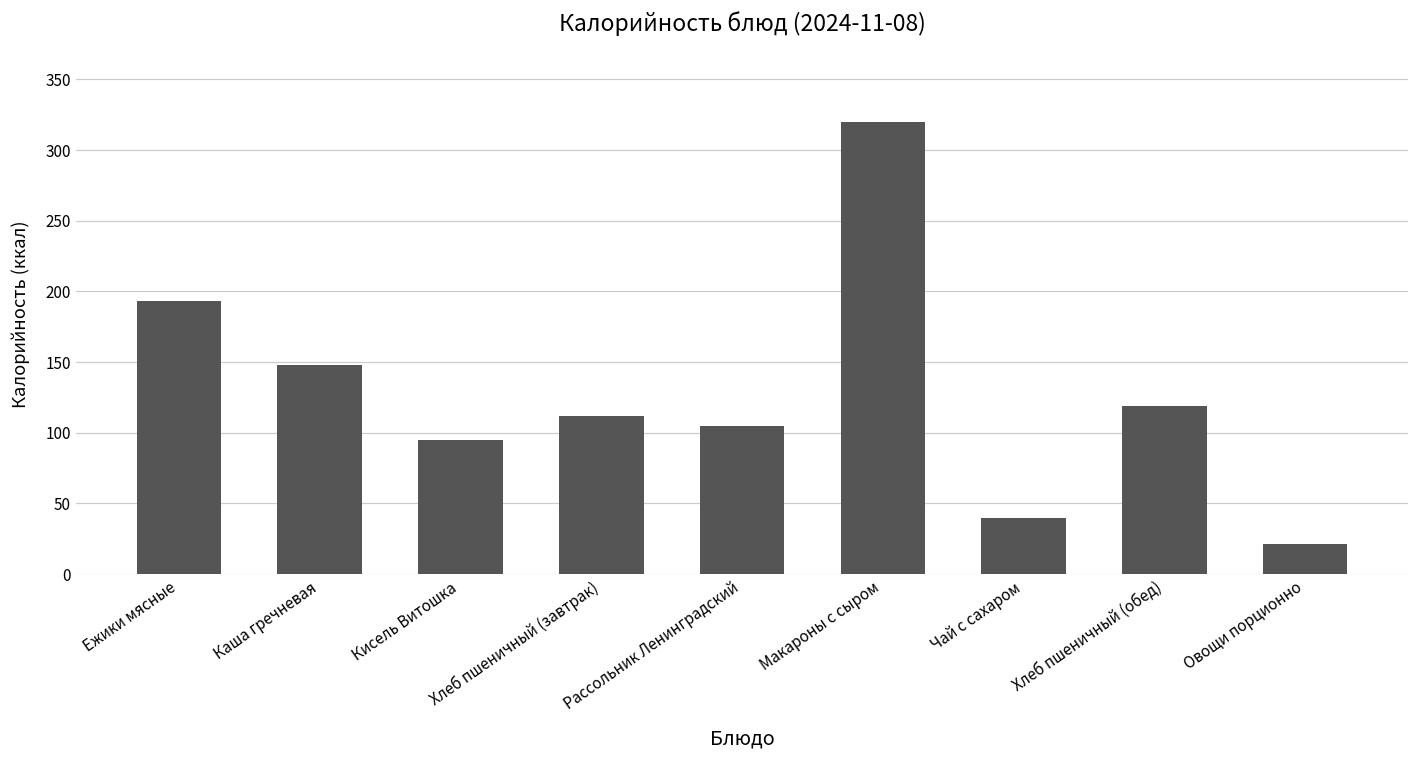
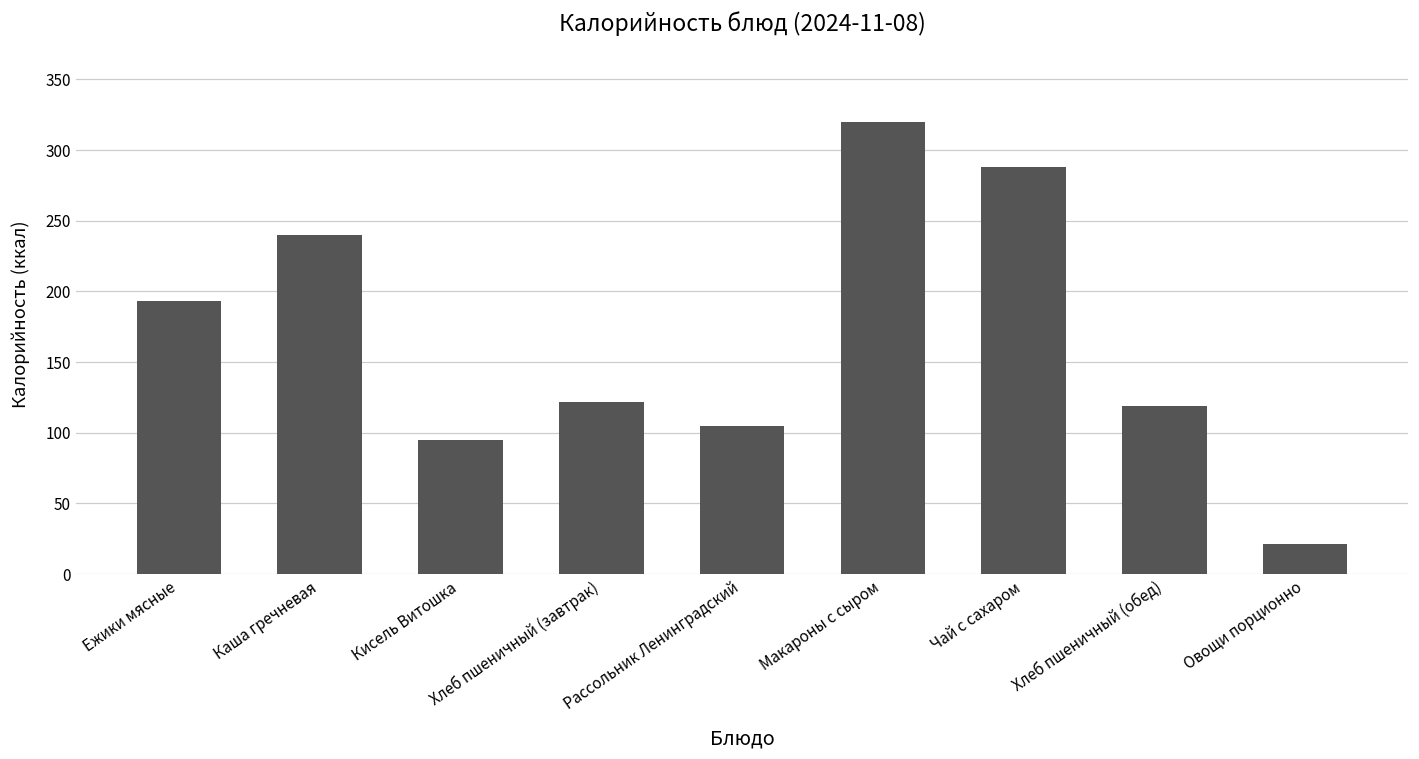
Каша гречневая: 148 -> 240
Хлеб пшеничный (завтрак): 112 -> 122
Чай с сахаром: 40 -> 288
